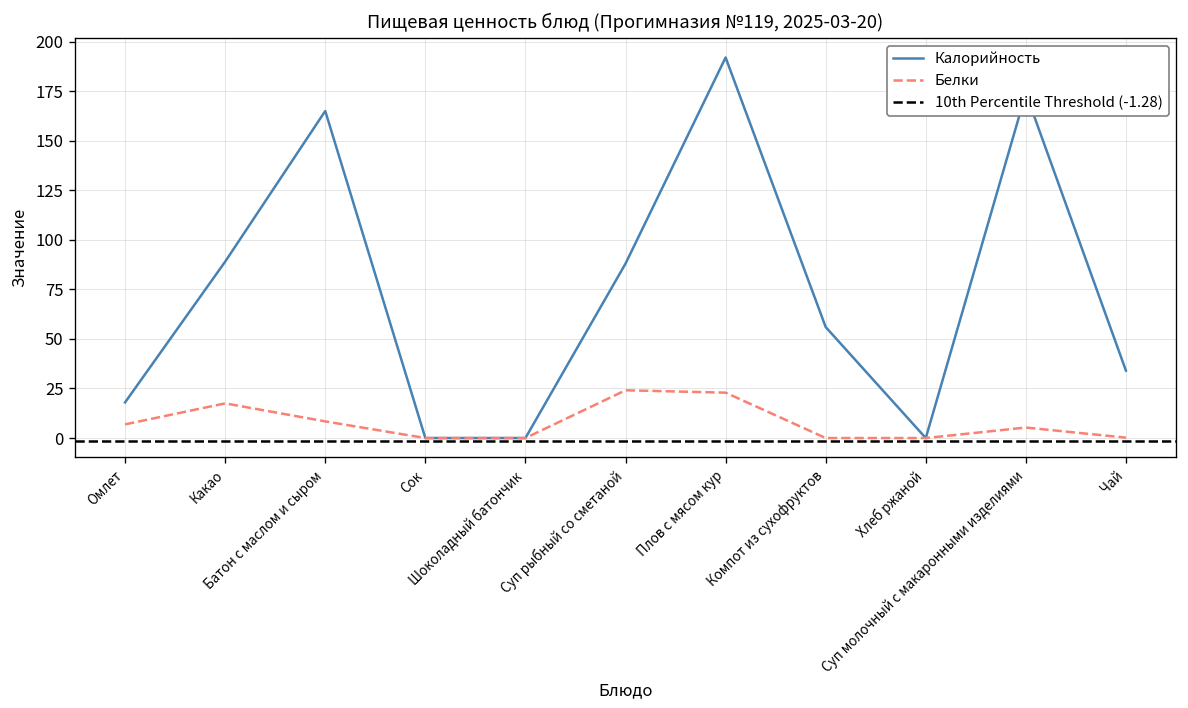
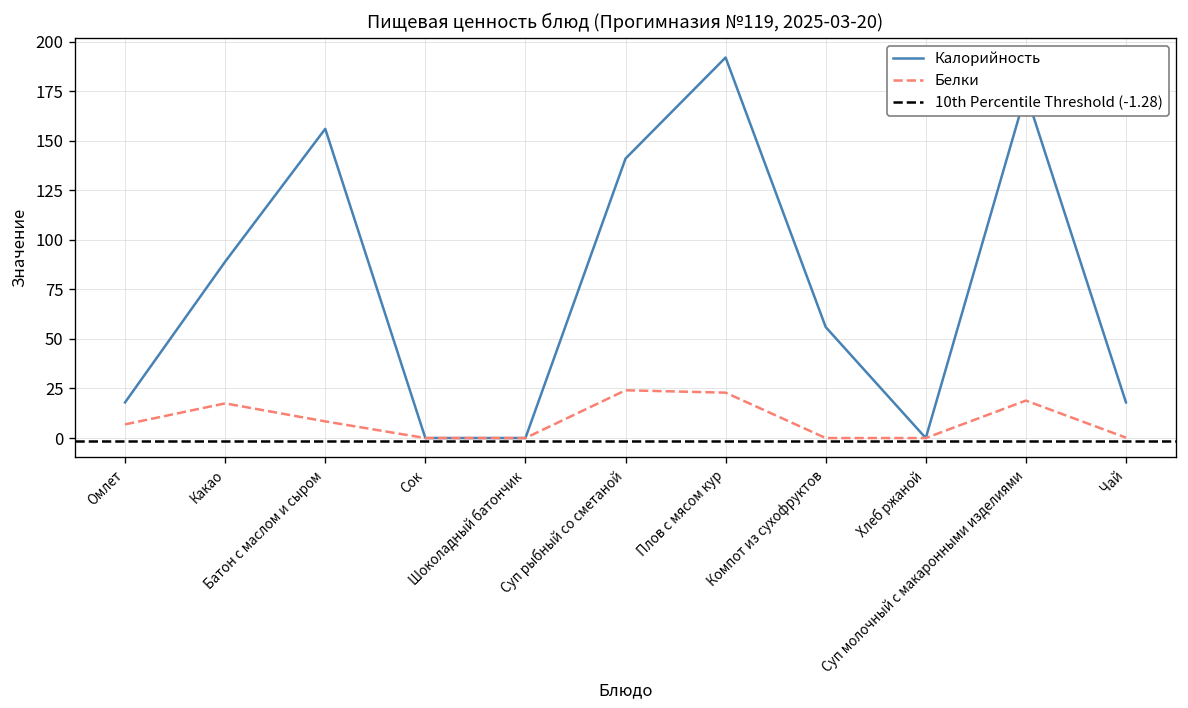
Калорийность, Батон с маслом и сыром: 165 -> 156
Калорийность, Суп рыбный со сметаной: 88 -> 141
Белки, Суп молочный с макаронными изделиями: 5 -> 19
Калорийность, Чай: 34 -> 18
